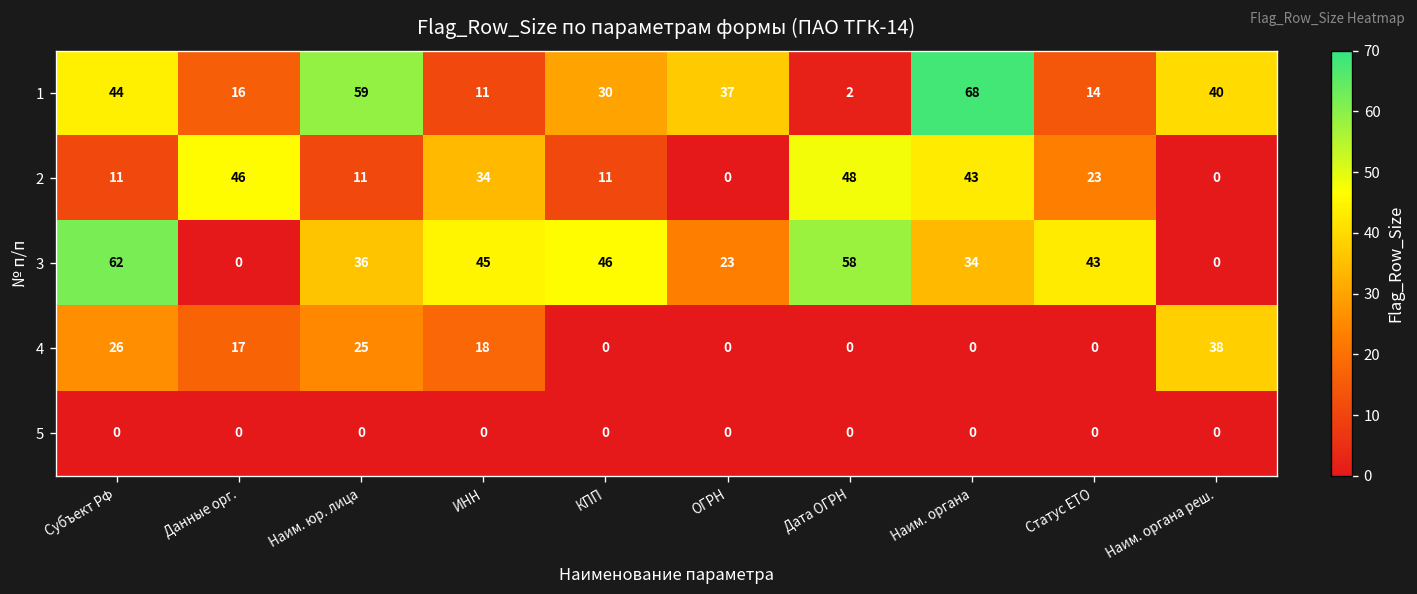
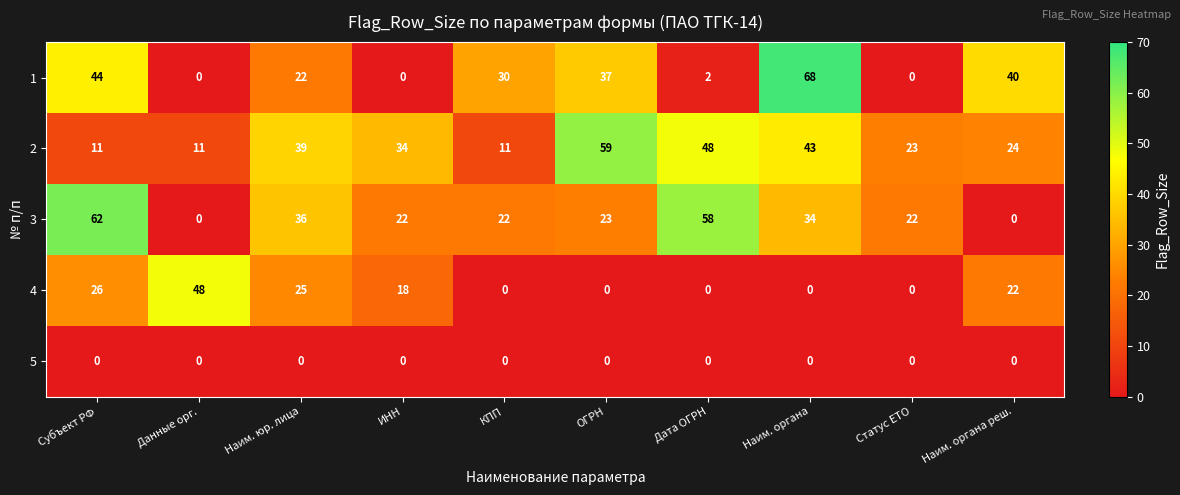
1, Данные орг.: 16 -> 0
1, Наим. юр. лица: 59 -> 22
1, ИНН: 11 -> 0
1, Статус ЕТО: 14 -> 0
2, Данные орг.: 46 -> 11
2, Наим. юр. лица: 11 -> 39
2, ОГРН: 0 -> 59
2, Наим. органа реш.: 0 -> 24
3, ИНН: 45 -> 22
3, КПП: 46 -> 22
3, Статус ЕТО: 43 -> 22
4, Данные орг.: 17 -> 48
4, Наим. органа реш.: 38 -> 22
